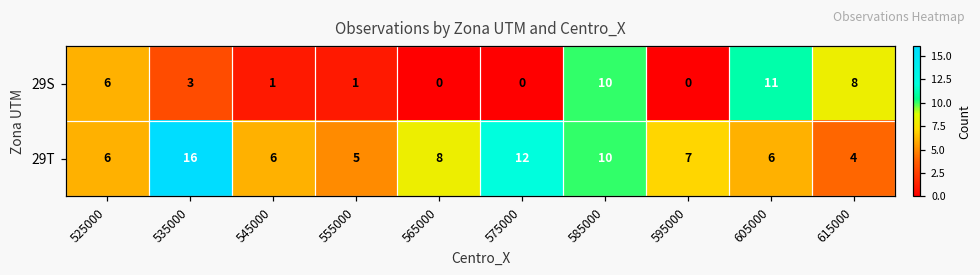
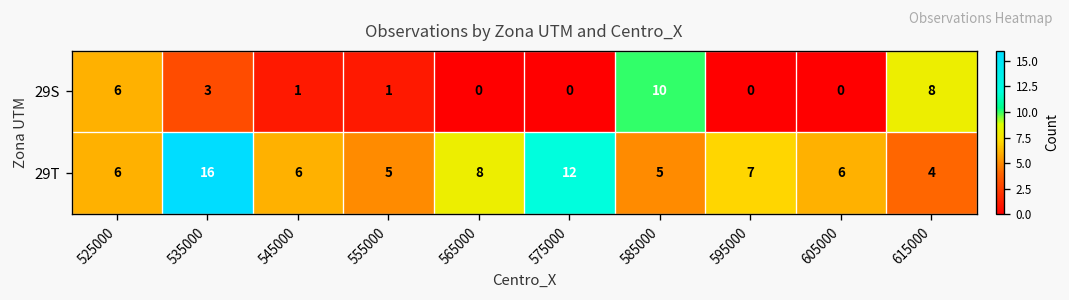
29S, 605000: 11 -> 0
29T, 585000: 10 -> 5
